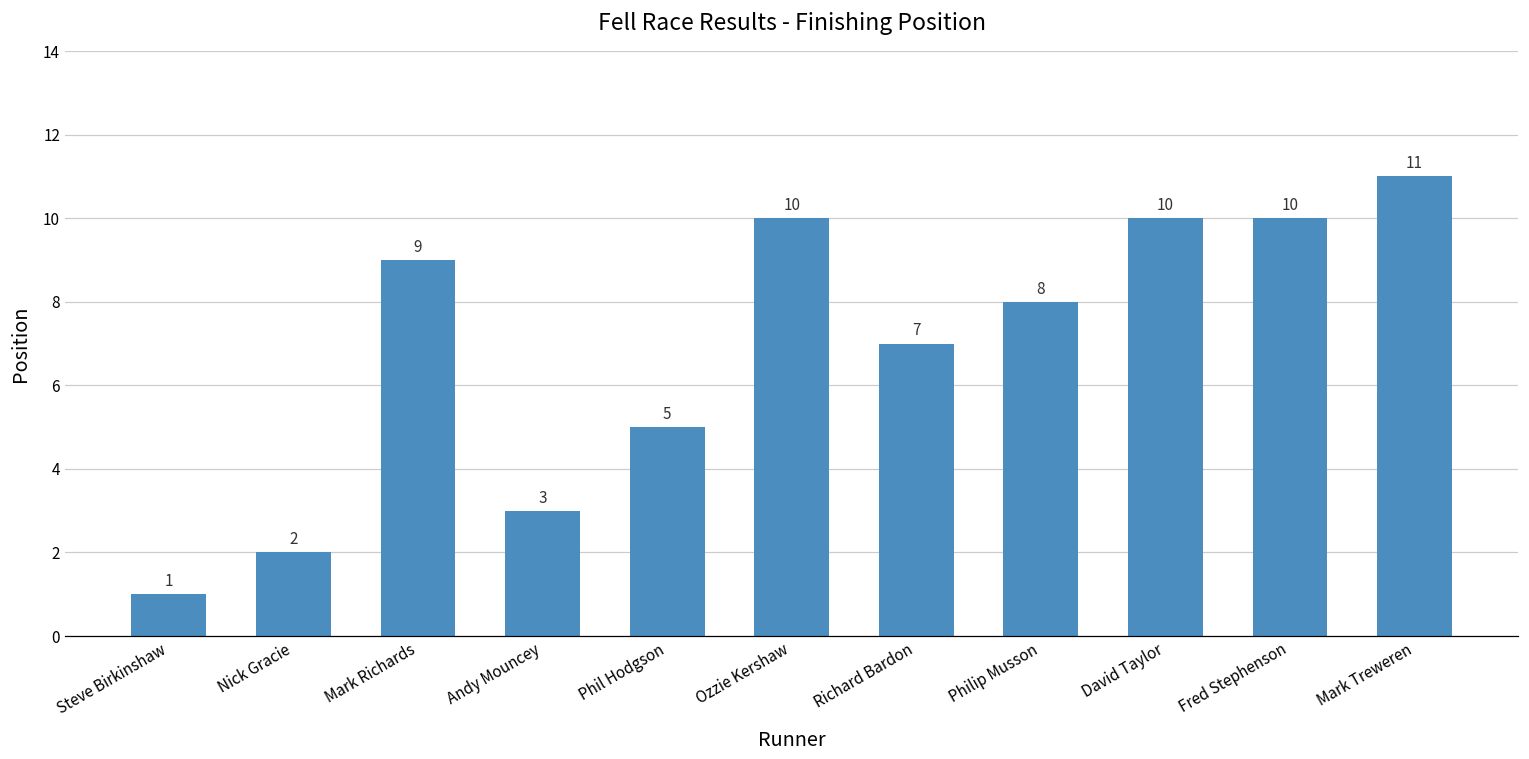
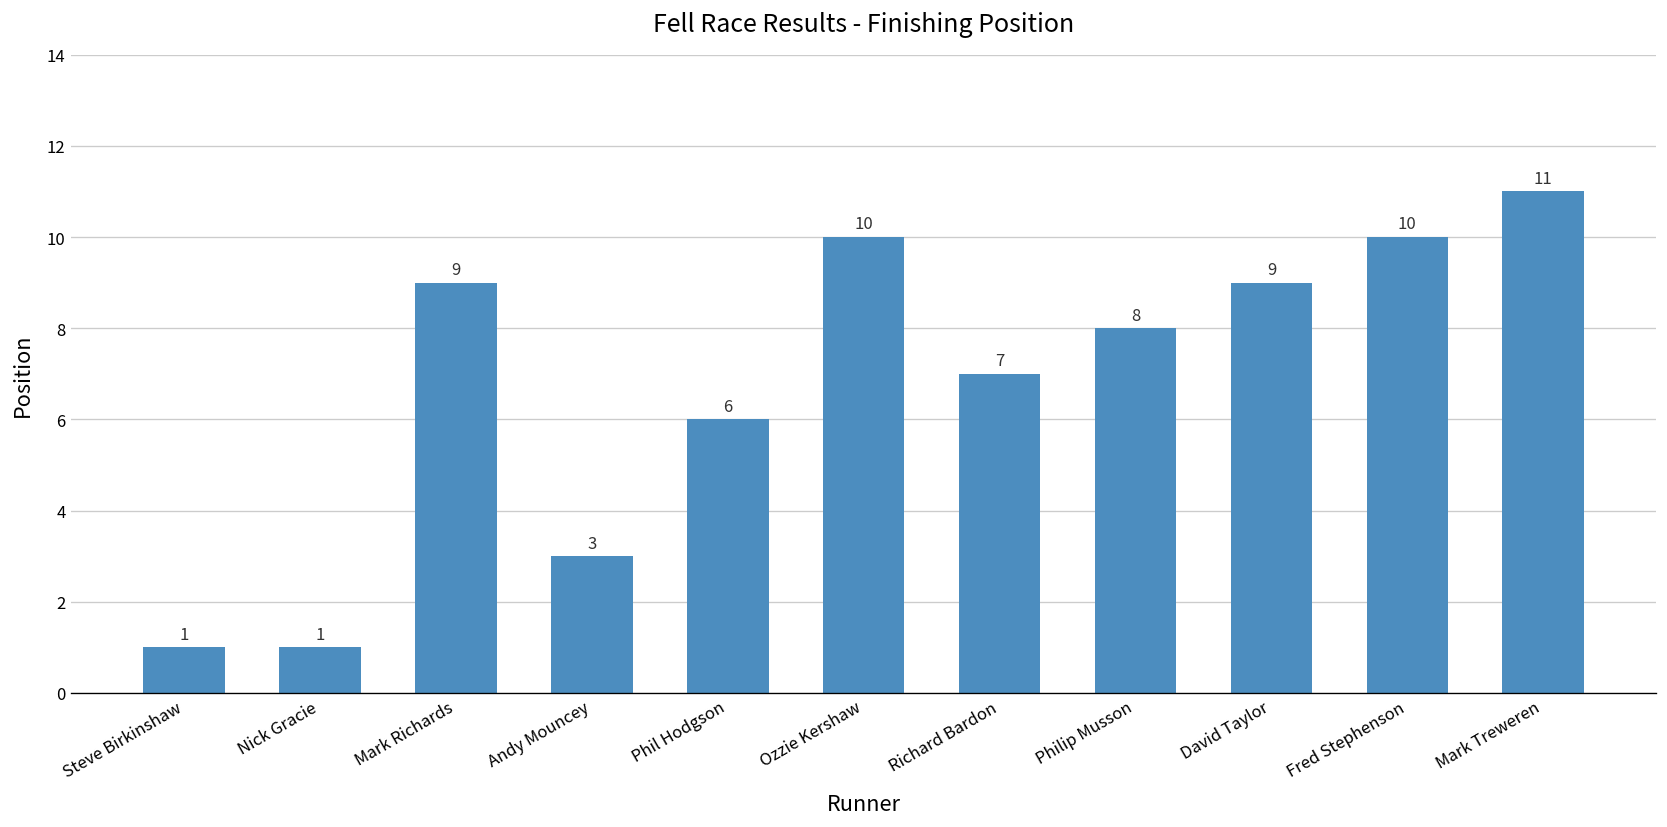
Nick Gracie: 2 -> 1
Phil Hodgson: 5 -> 6
David Taylor: 10 -> 9
